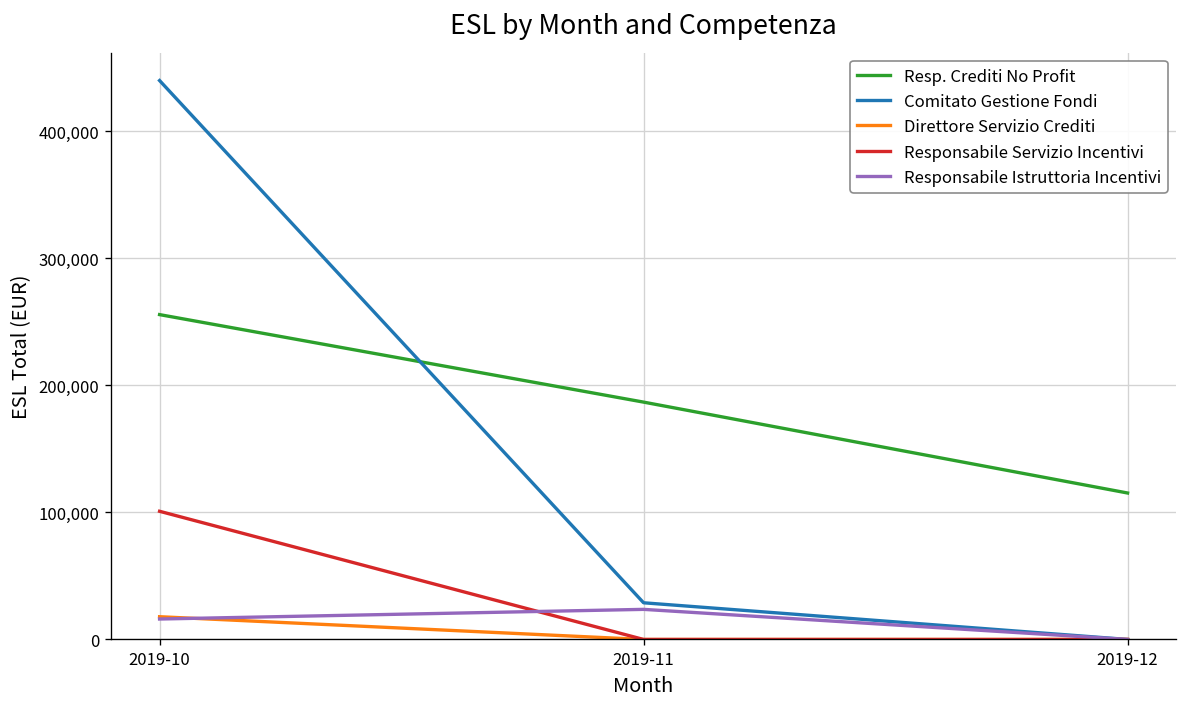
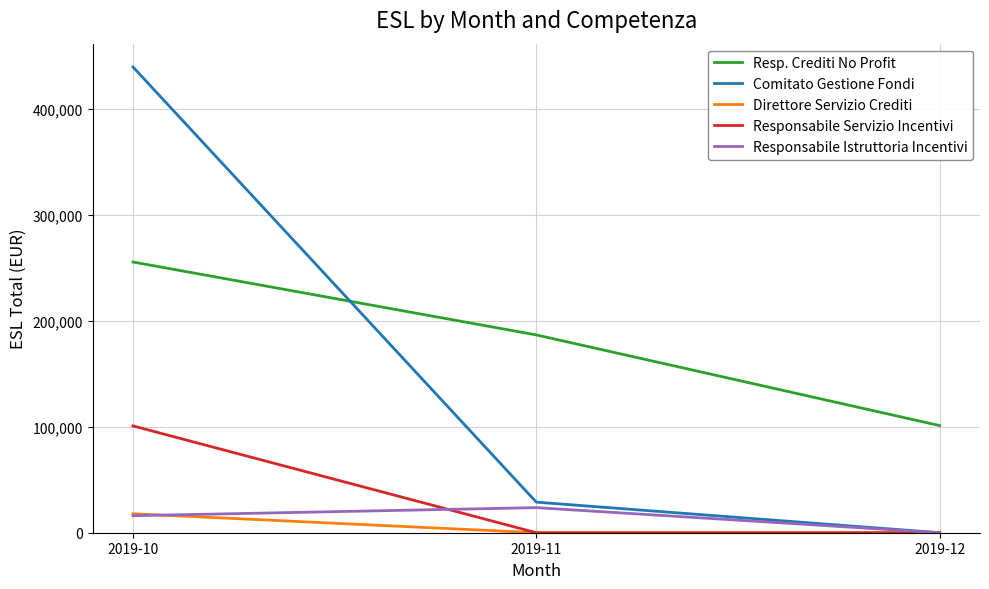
Resp. Crediti No Profit, 2019-12: 115,000 -> 101,000
